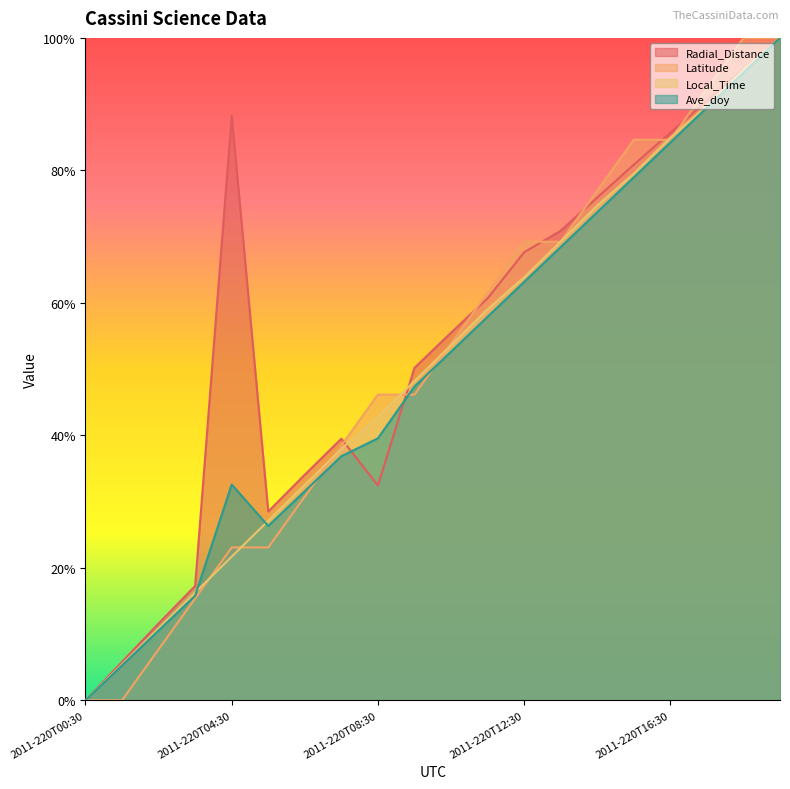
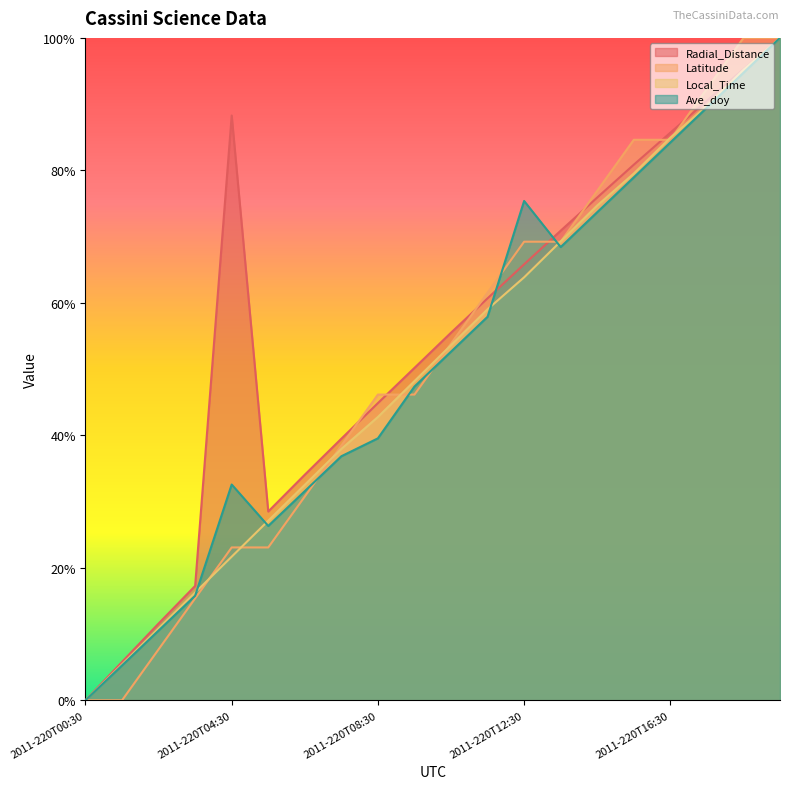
Radial_Distance, 2011-220T08:30: 32% -> 45%
Radial_Distance, 2011-220T12:30: 68% -> 66%
Ave_doy, 2011-220T12:30: 63% -> 75%
